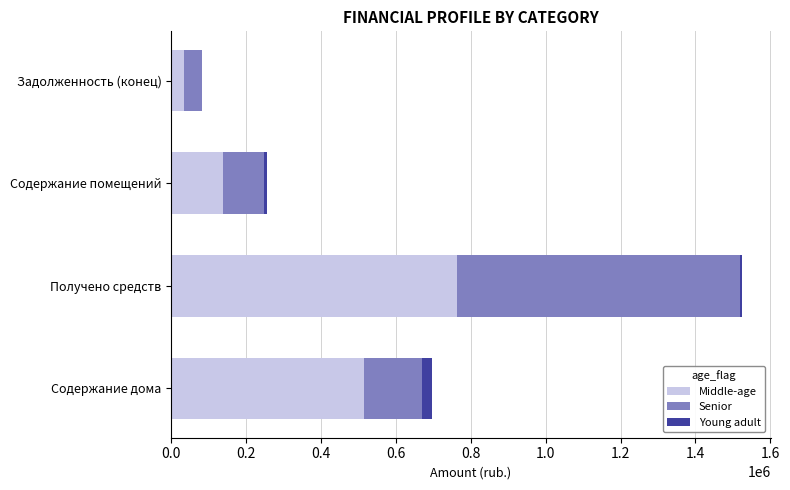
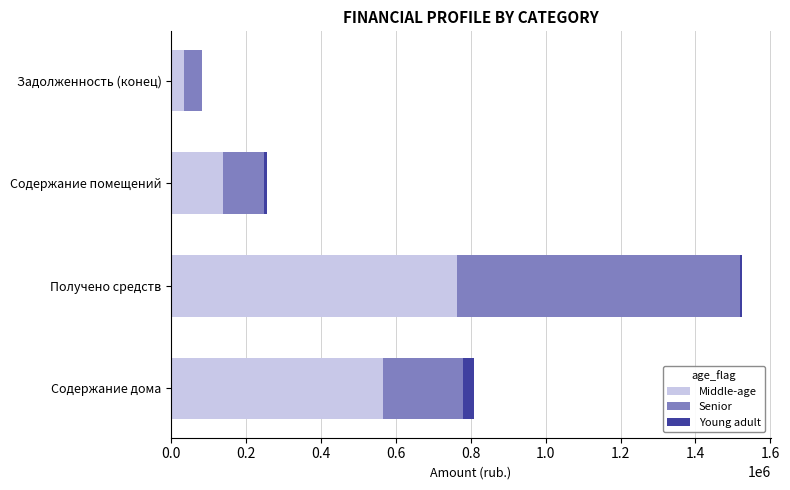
Middle-age, Содержание дома: 510000 -> 570000
Senior, Содержание дома: 150000 -> 220000
